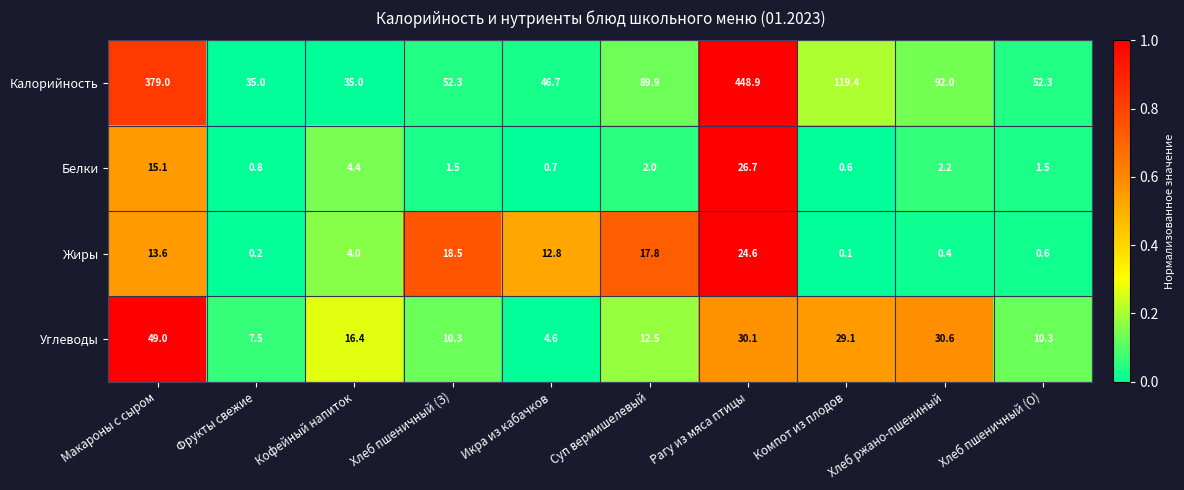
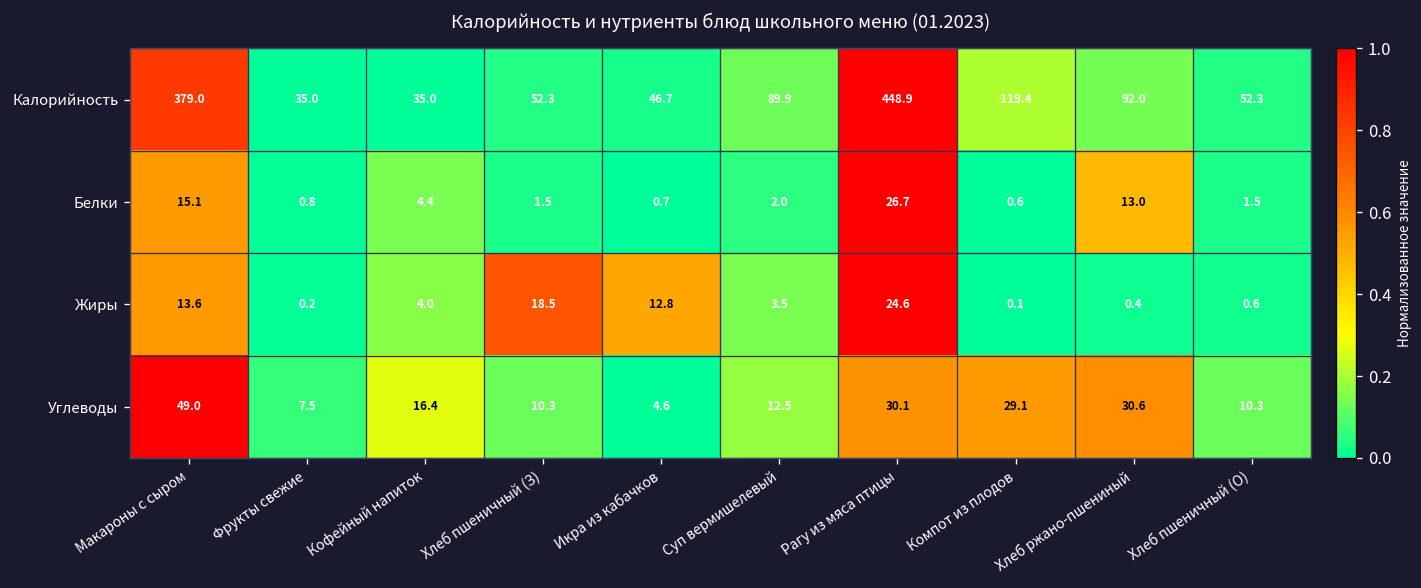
Белки, Хлеб ржано-пшениный: 2.2 -> 13.0
Жиры, Суп вермишелевый: 17.8 -> 3.5
